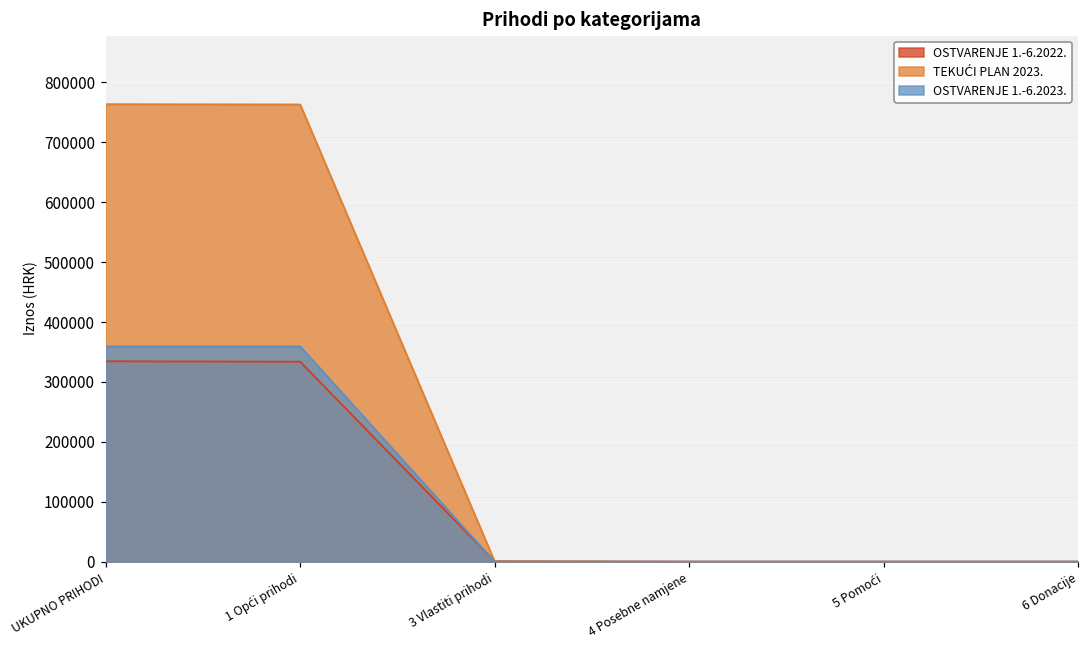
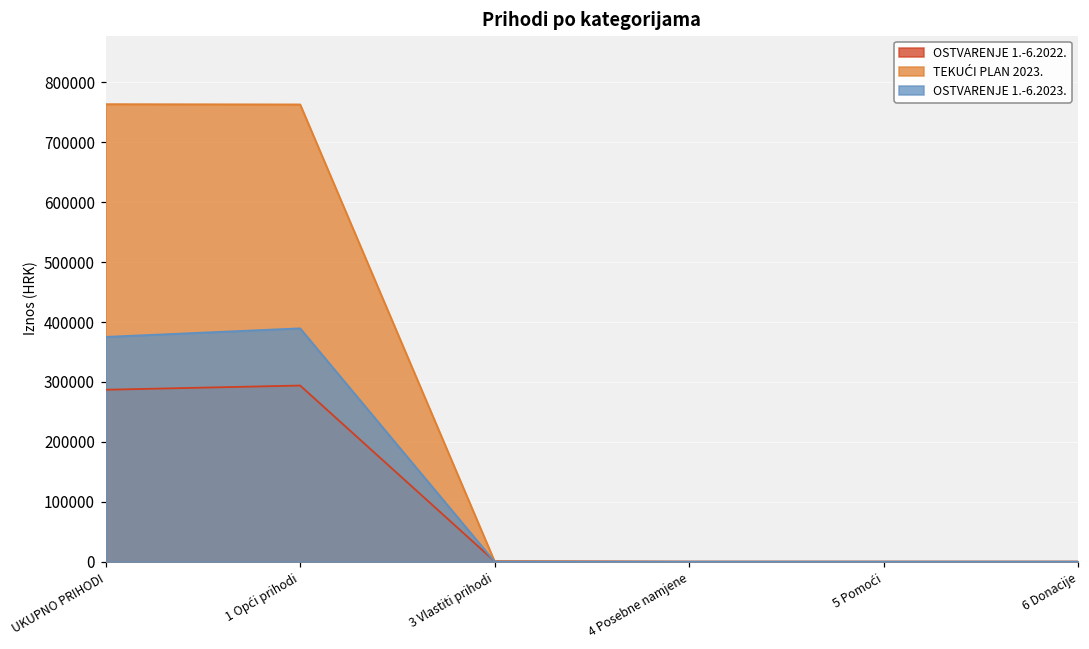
OSTVARENJE 1.-6.2022., UKUPNO PRIHODI: 330000 -> 290000
OSTVARENJE 1.-6.2023., UKUPNO PRIHODI: 360000 -> 380000
OSTVARENJE 1.-6.2022., 1 Opći prihodi: 330000 -> 290000
OSTVARENJE 1.-6.2023., 1 Opći prihodi: 360000 -> 390000
